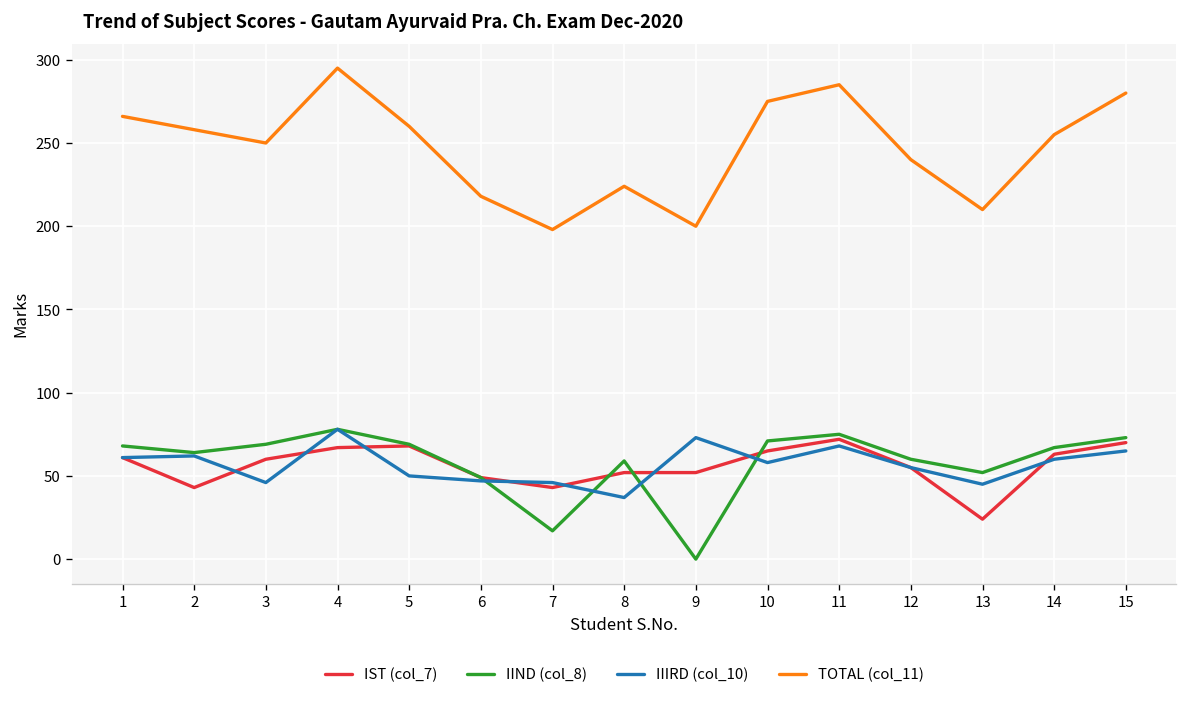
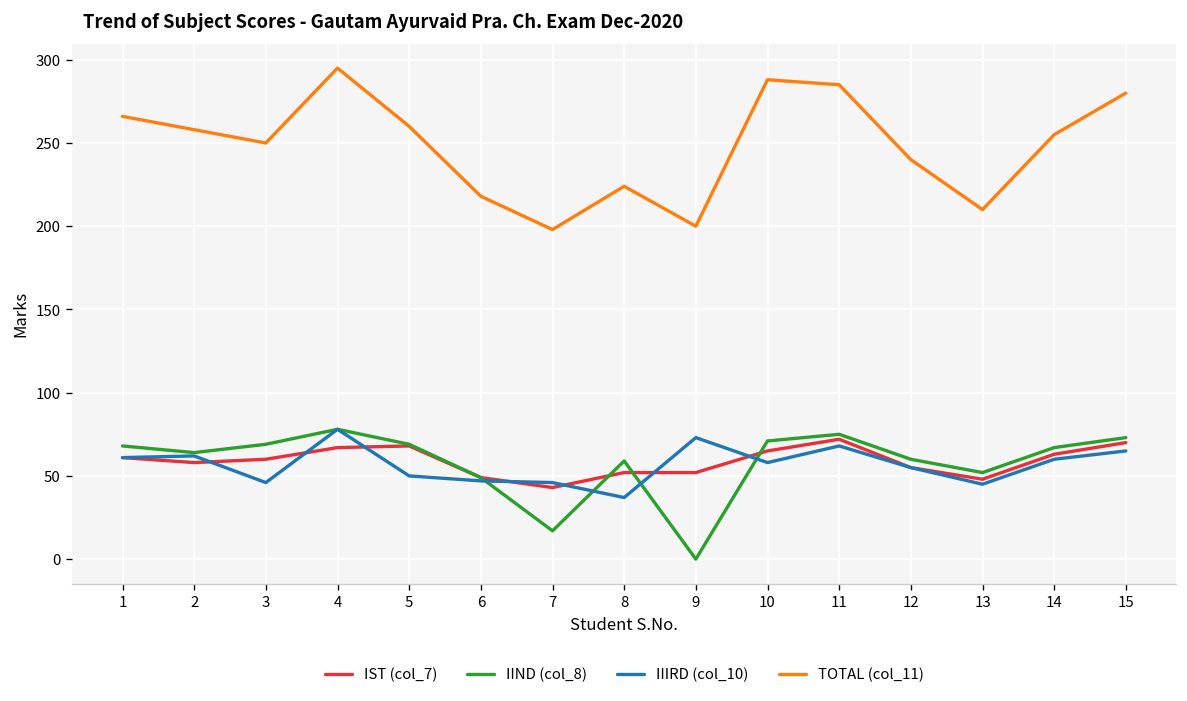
IST (col_7), 2: 43 -> 58
TOTAL (col_11), 10: 275 -> 288
IST (col_7), 13: 24 -> 48
